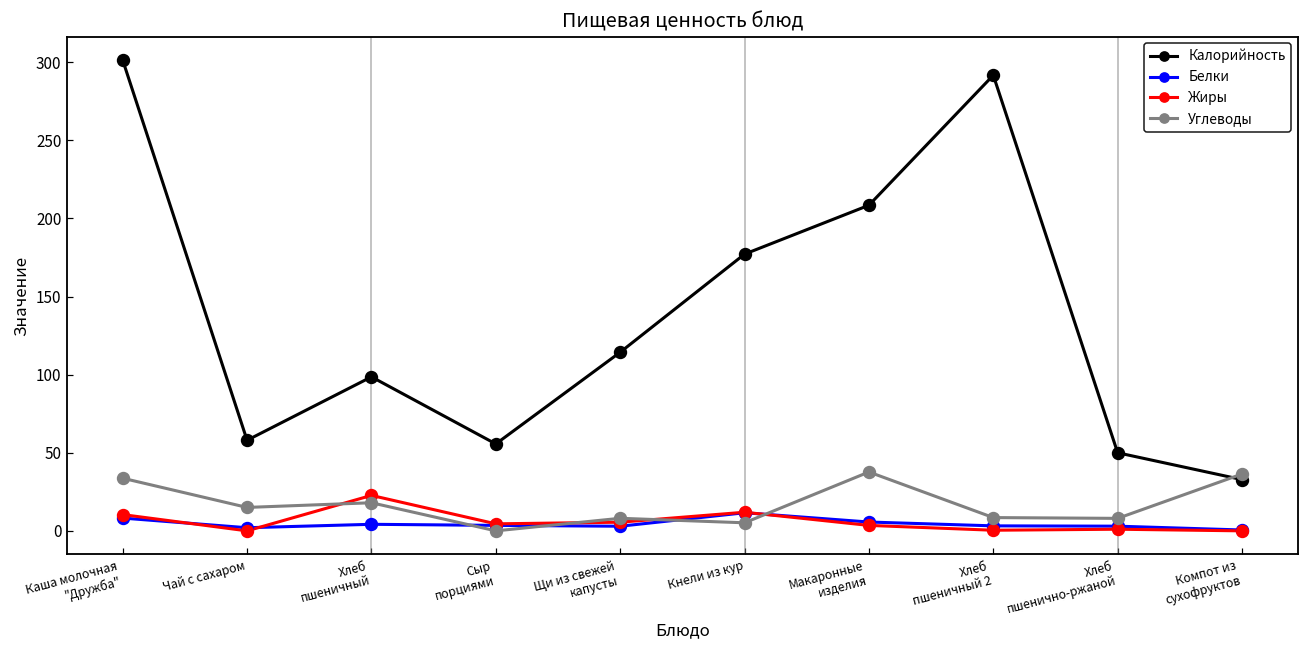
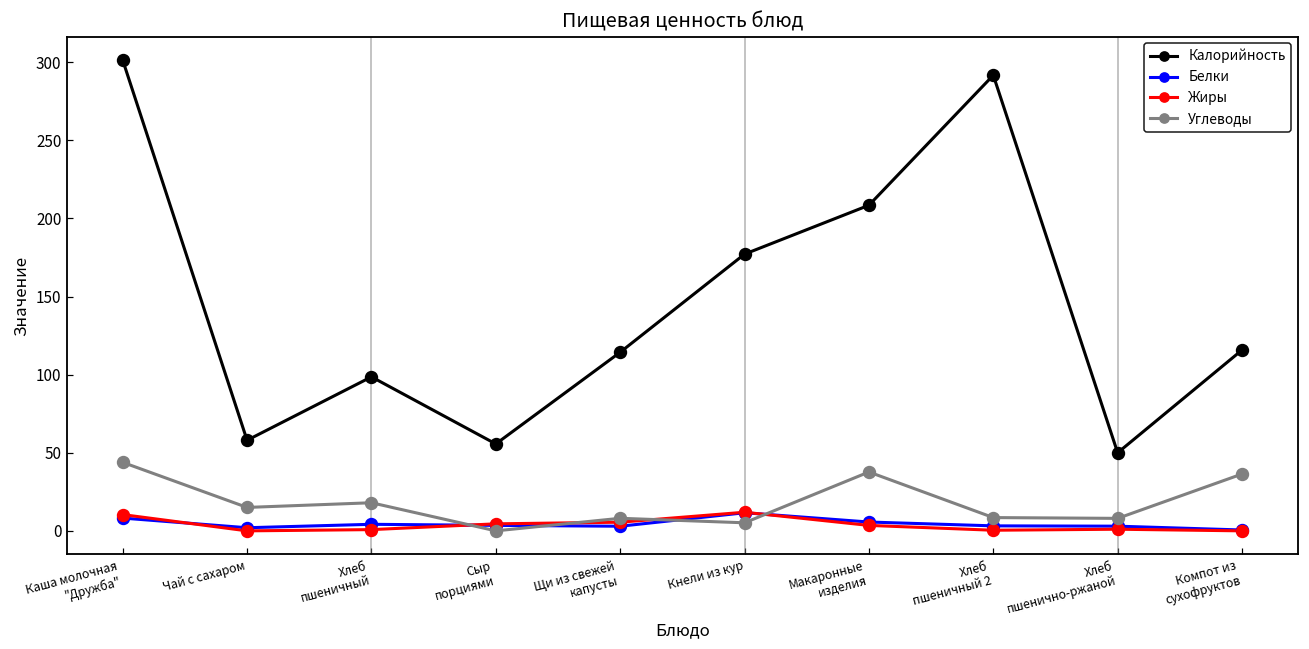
Углеводы, Каша молочная "Дружба": 34 -> 44
Жиры, Хлеб пшеничный: 23 -> 1
Калорийность, Компот из сухофруктов: 33 -> 116
